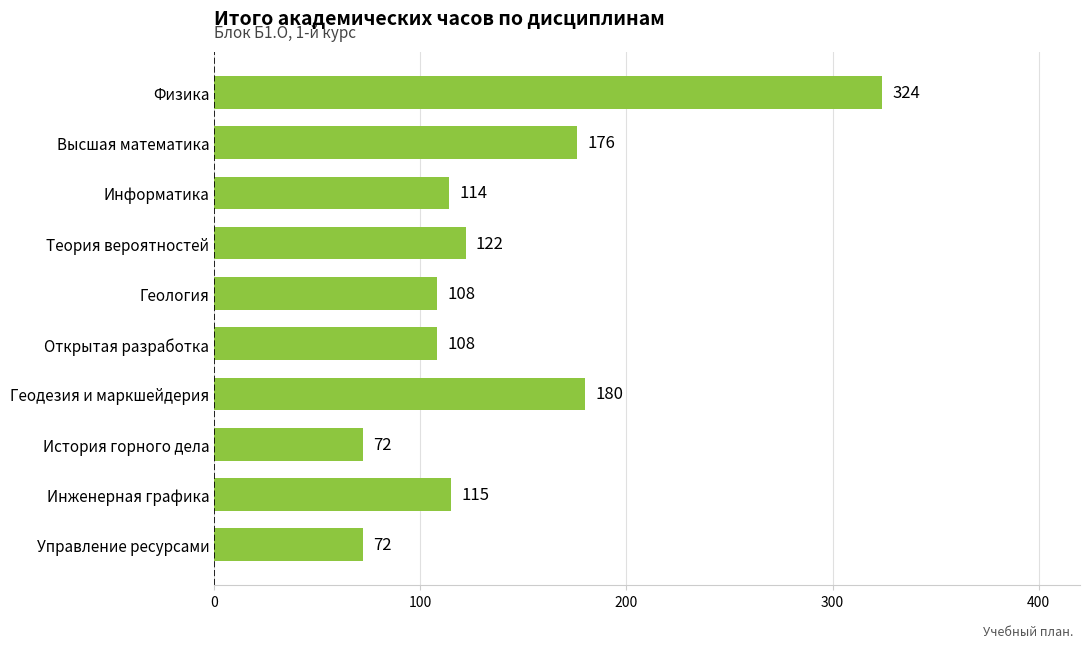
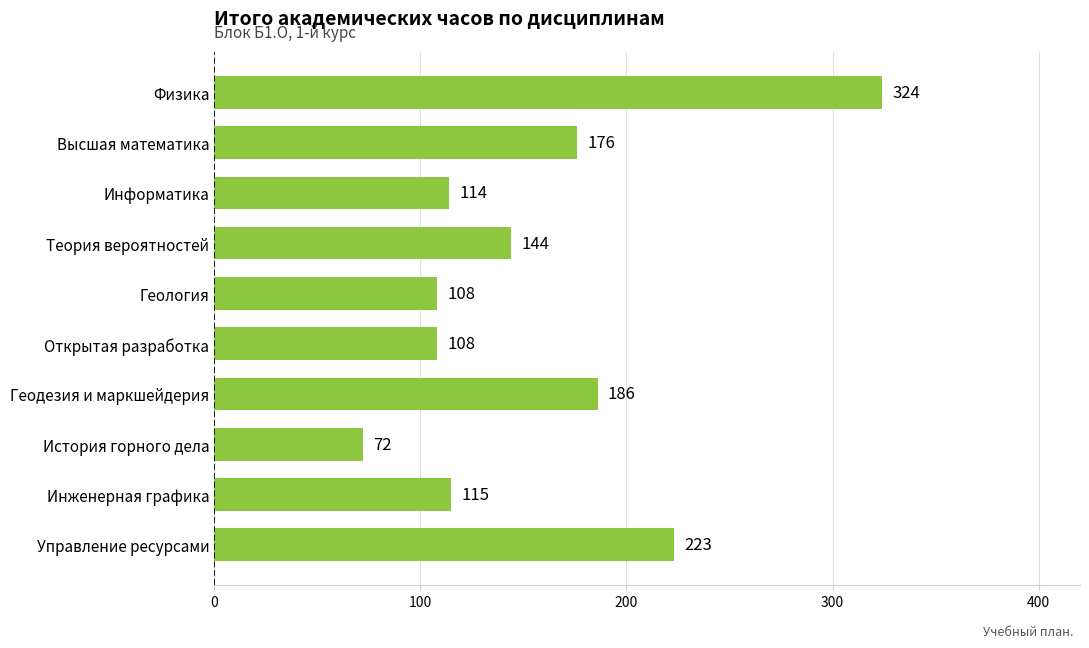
Теория вероятностей: 122 -> 144
Геодезия и маркшейдерия: 180 -> 186
Управление ресурсами: 72 -> 223
